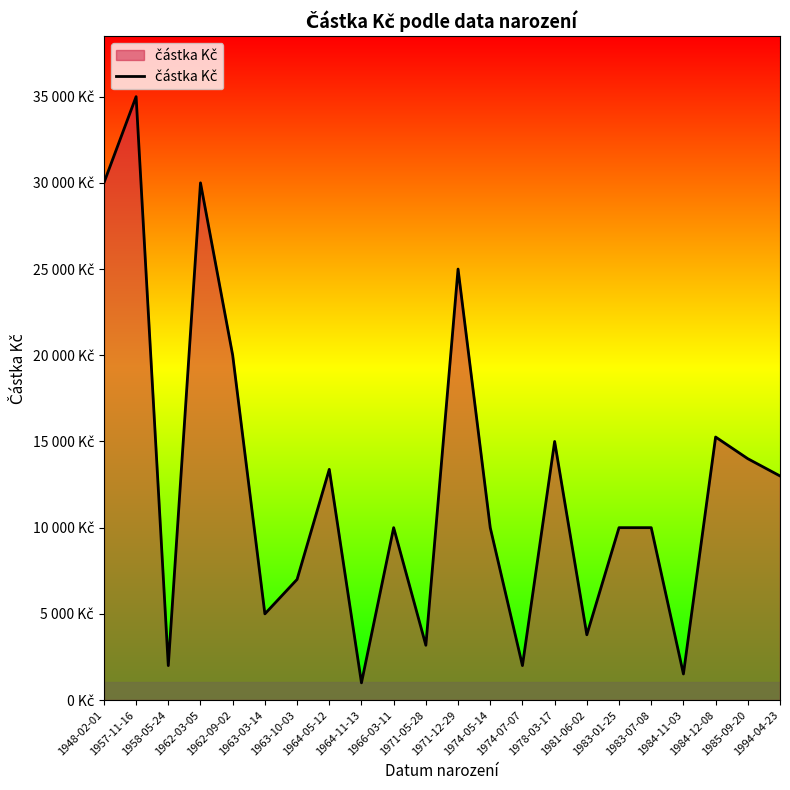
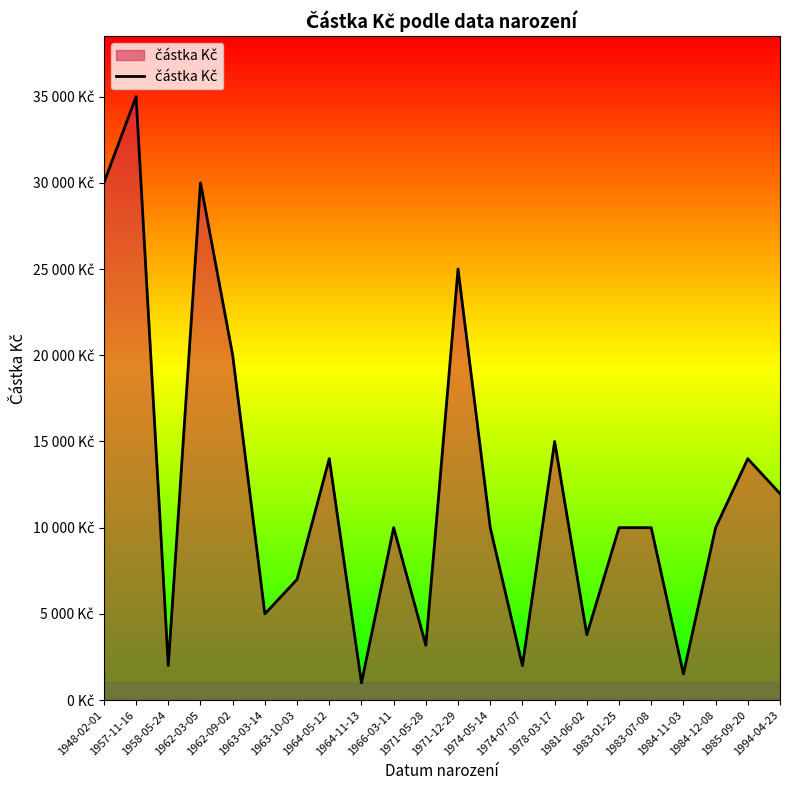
1964-05-12: 13400 Kč -> 14000 Kč
1984-12-08: 15300 Kč -> 10000 Kč
1994-04-23: 13000 Kč -> 12000 Kč
